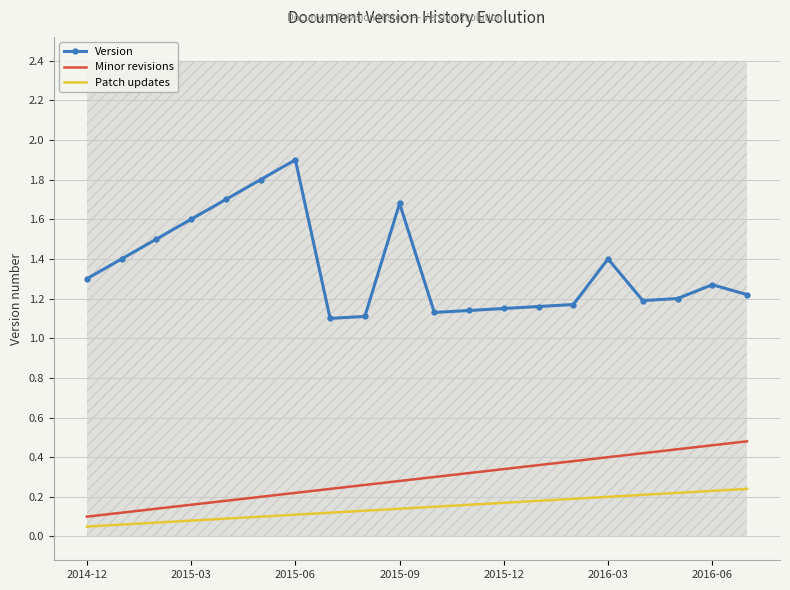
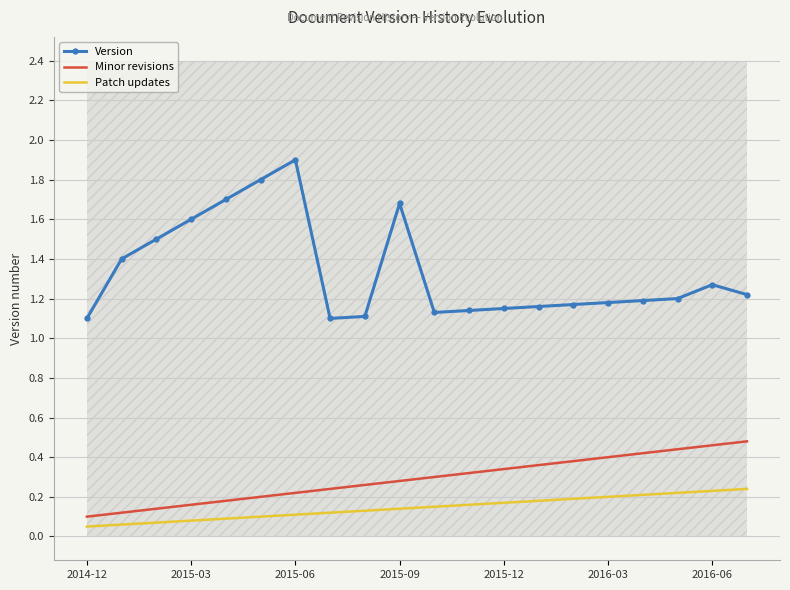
Version, 2014-12: 1.3 -> 1.1
Version, 2016-03: 1.40 -> 1.18
